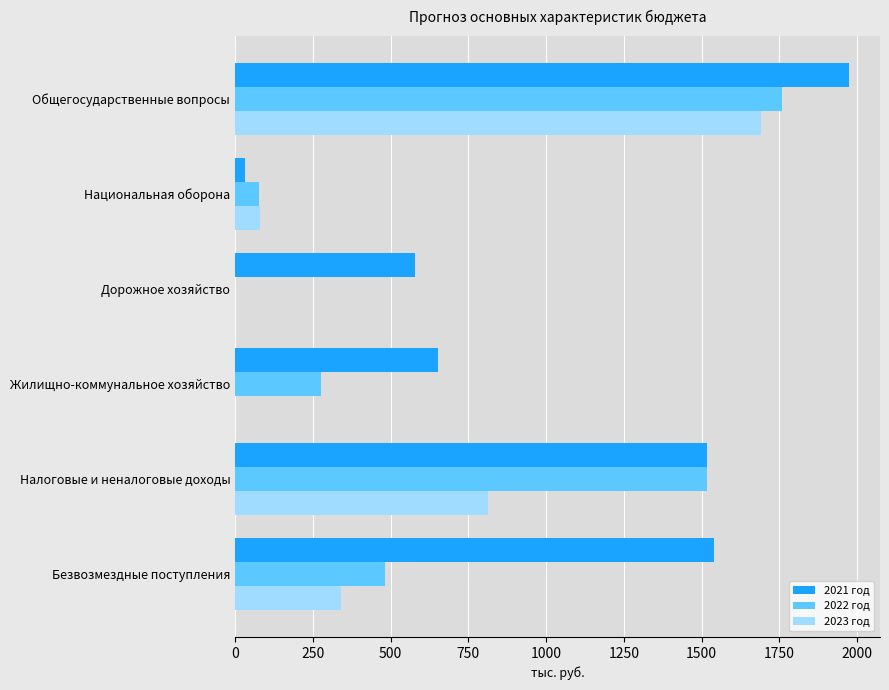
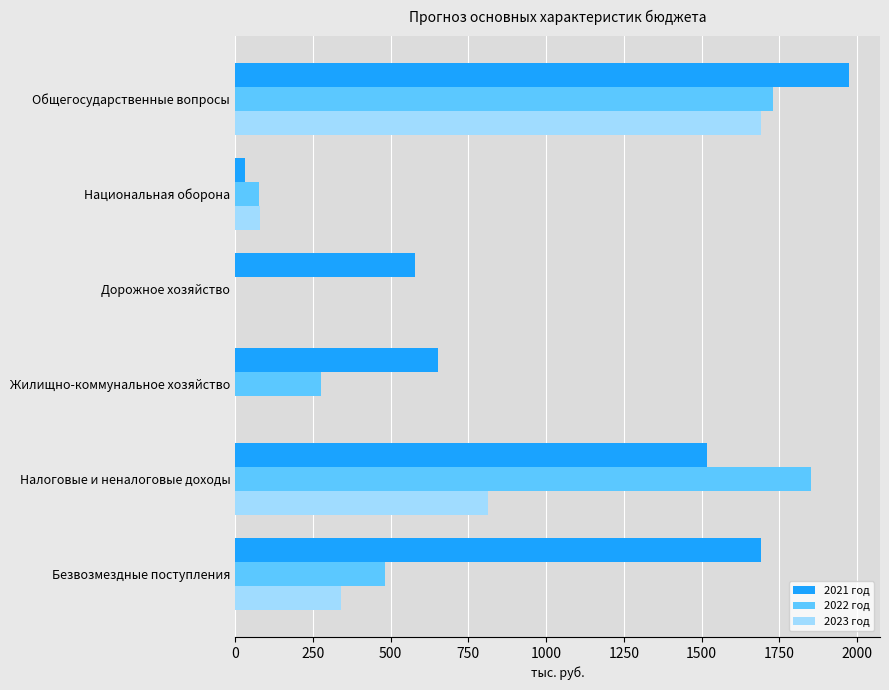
2022 год, Общегосударственные вопросы: 1760 -> 1730
2022 год, Налоговые и неналоговые доходы: 1520 -> 1850
2021 год, Безвозмездные поступления: 1540 -> 1690
